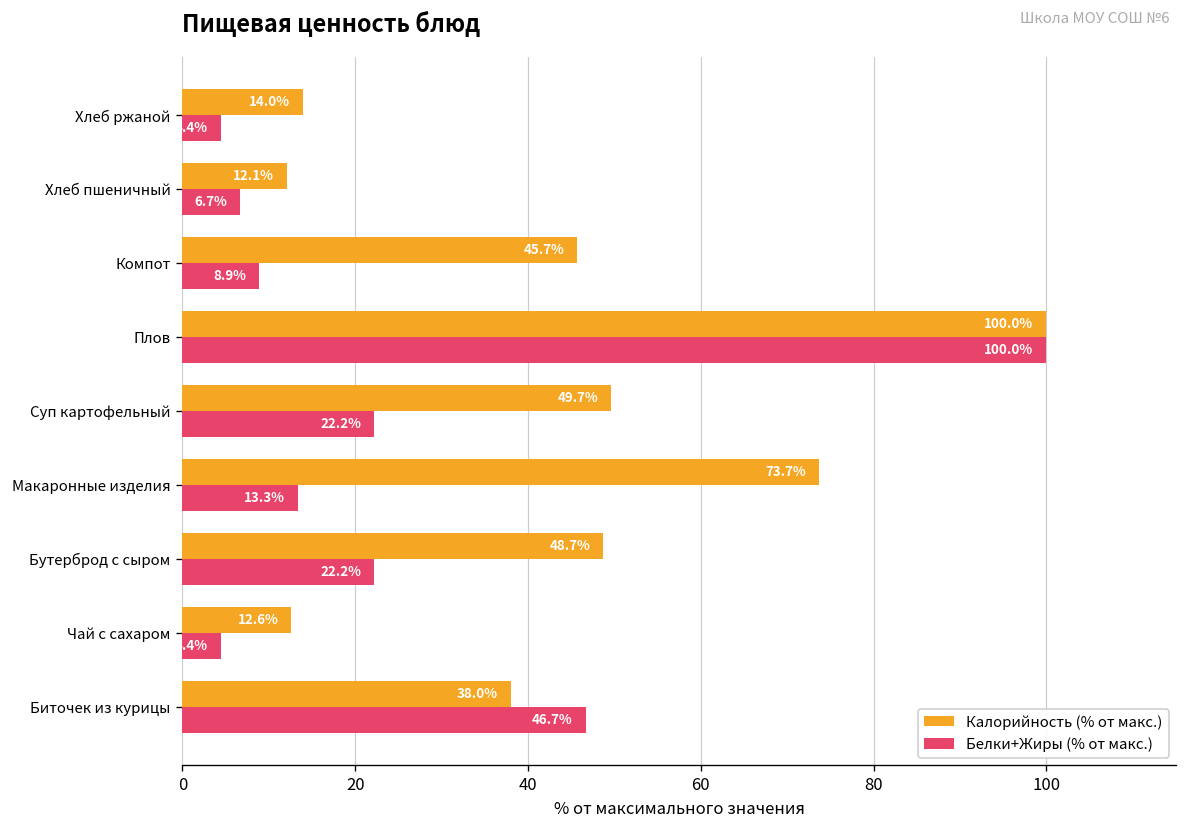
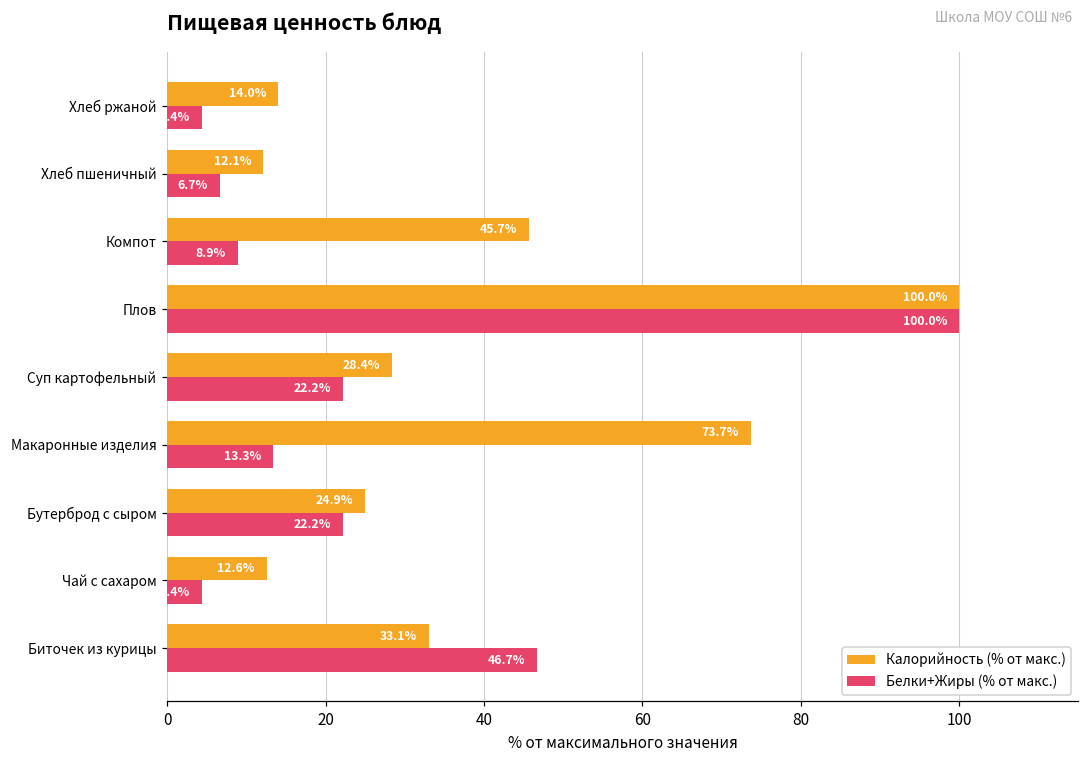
Калорийность (% от макс.), Суп картофельный: 49.7% -> 28.4%
Калорийность (% от макс.), Бутерброд с сыром: 48.7% -> 24.9%
Калорийность (% от макс.), Биточек из курицы: 38.0% -> 33.1%
